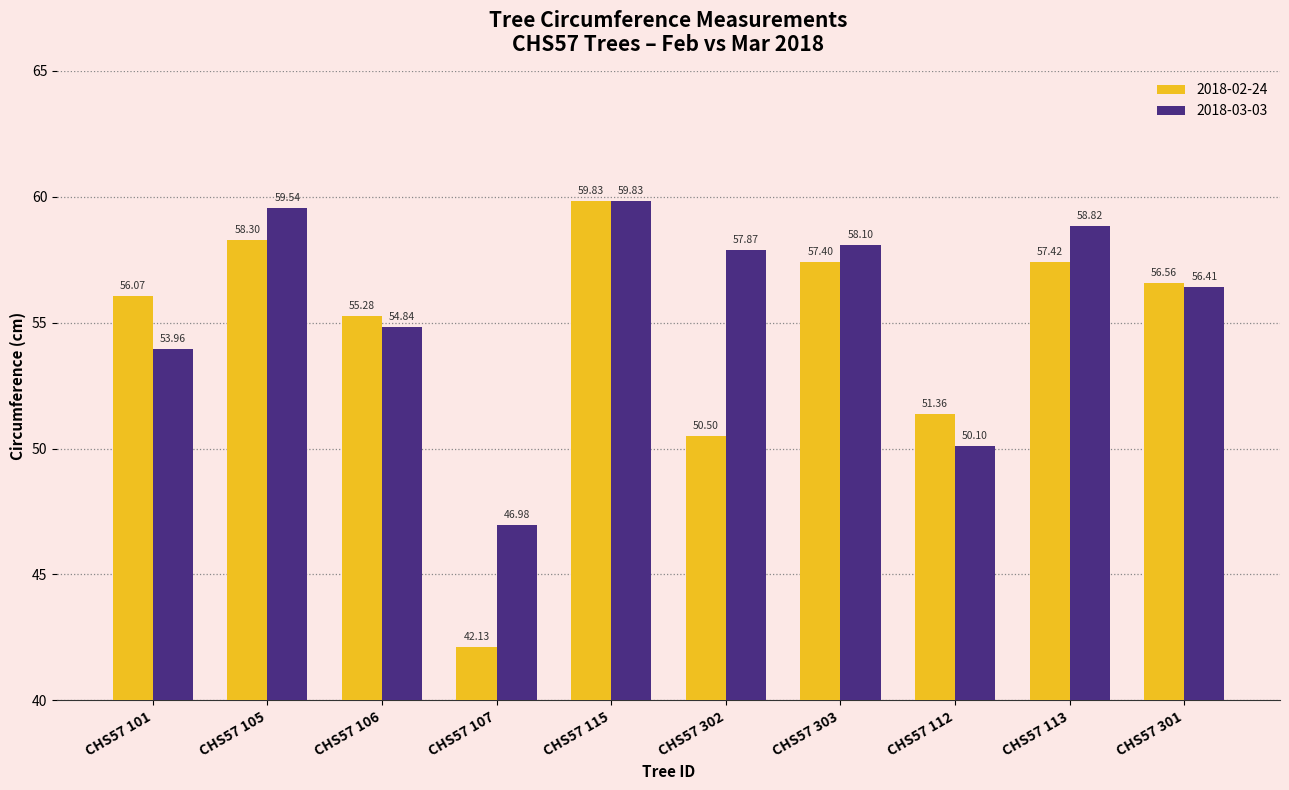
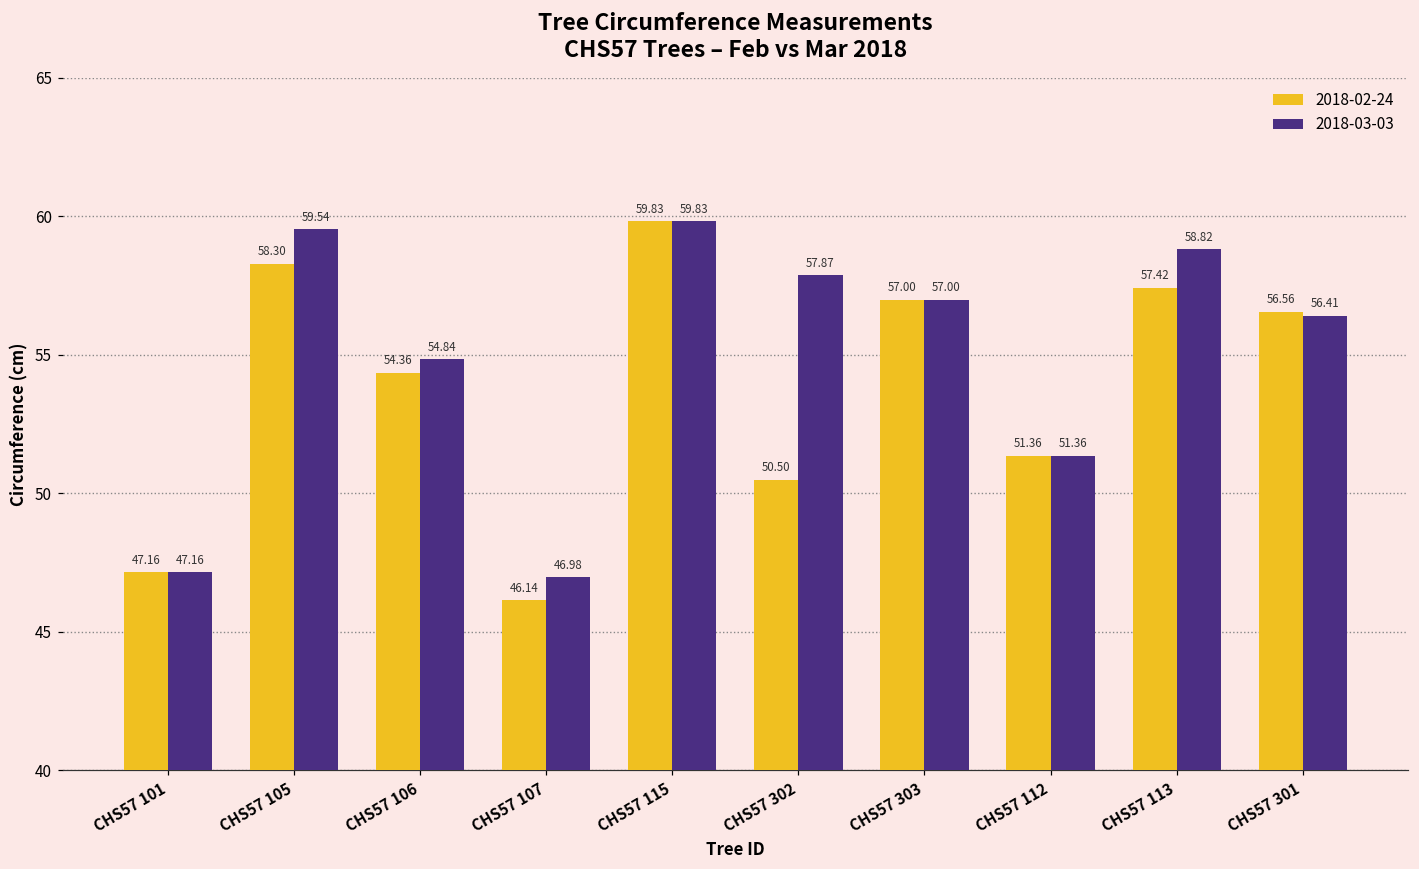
2018-02-24, CHS57 101: 56.07 -> 47.16
2018-03-03, CHS57 101: 53.96 -> 47.16
2018-02-24, CHS57 106: 55.28 -> 54.36
2018-02-24, CHS57 107: 42.13 -> 46.14
2018-02-24, CHS57 303: 57.40 -> 57.00
2018-03-03, CHS57 303: 58.10 -> 57.00
2018-03-03, CHS57 112: 50.10 -> 51.36
